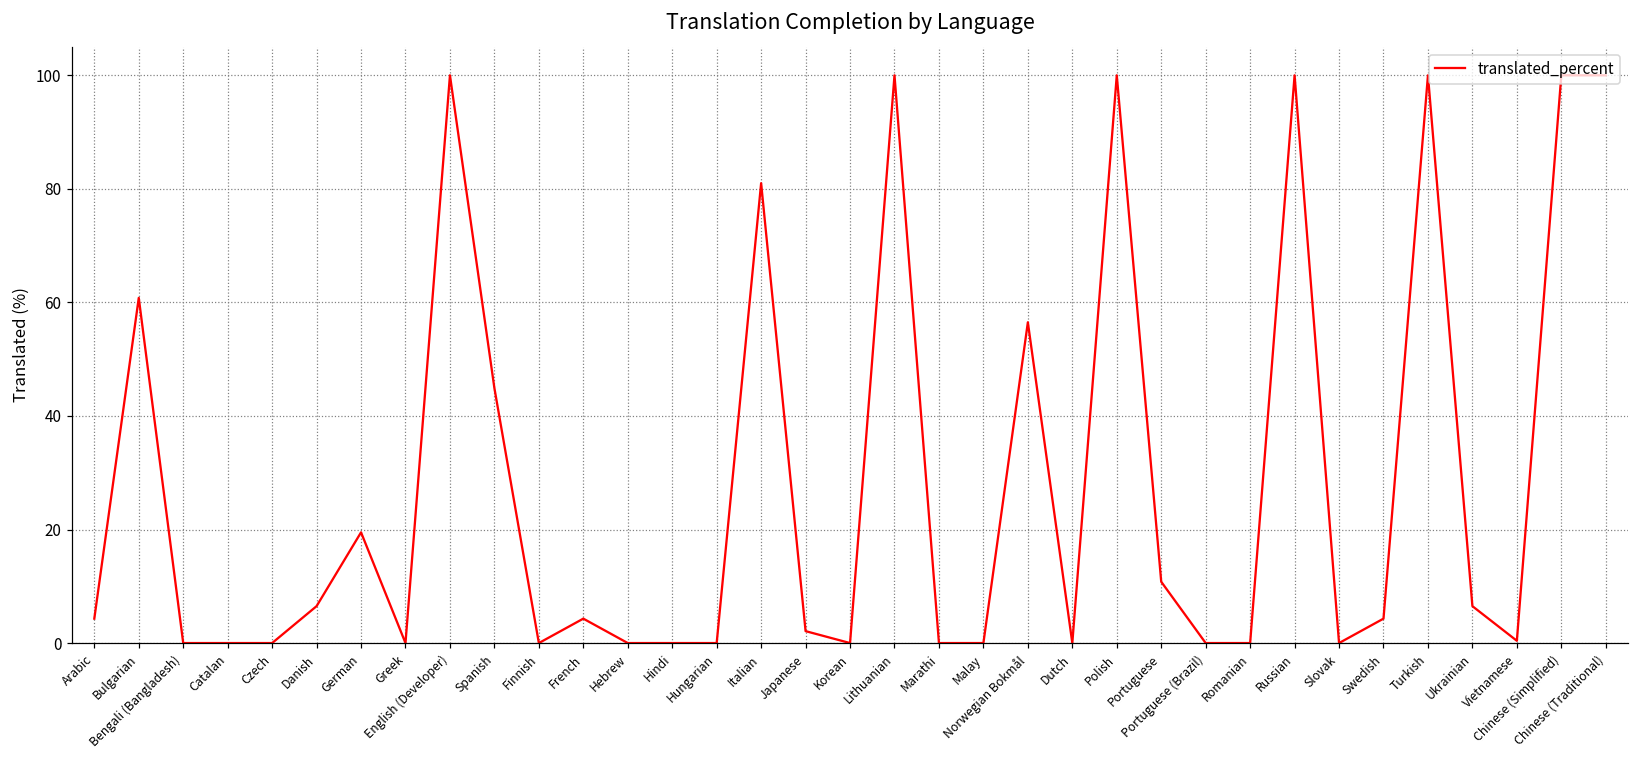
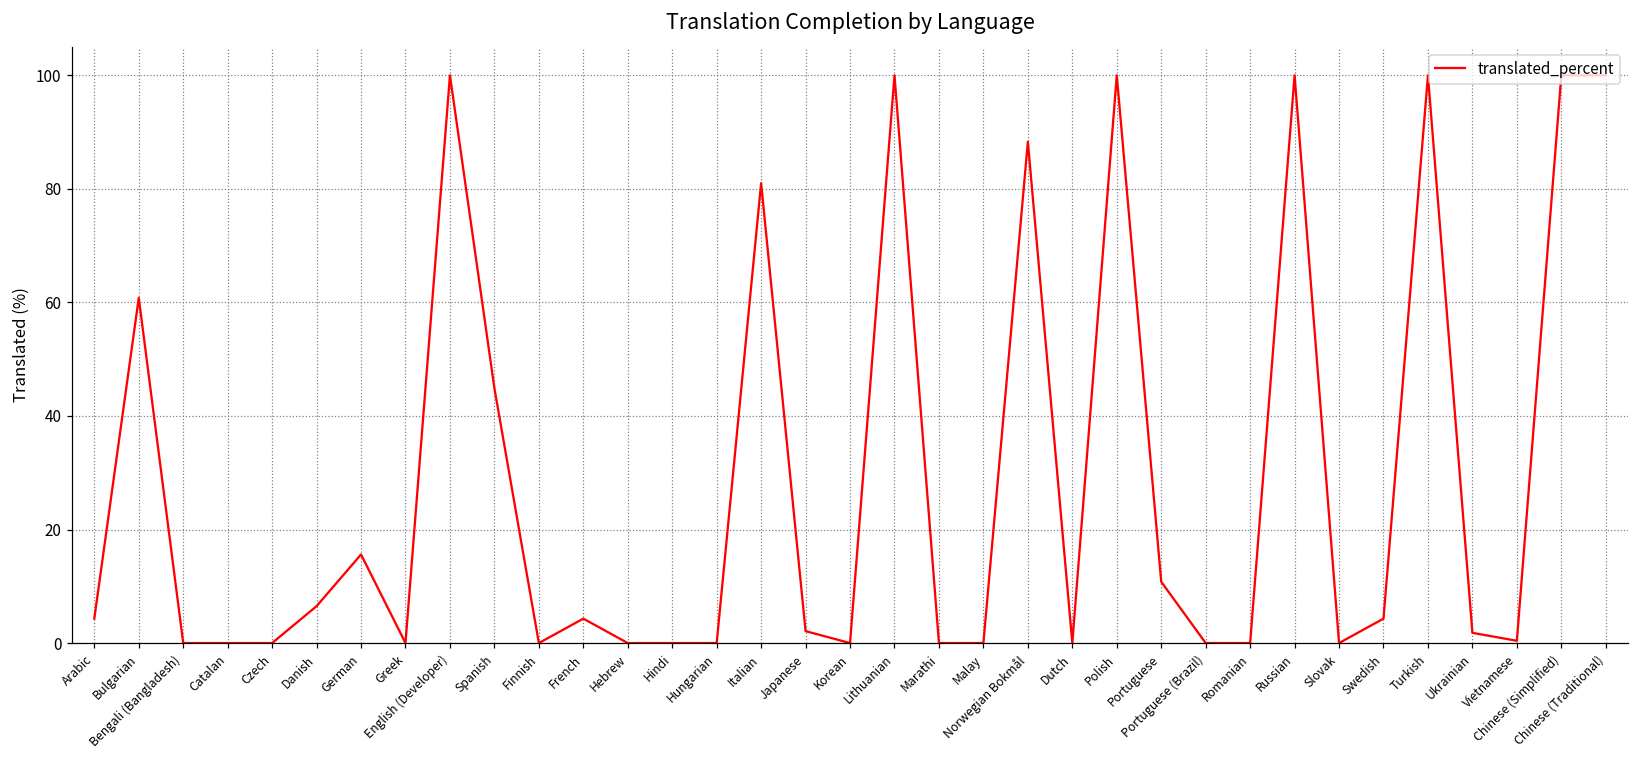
German: 20 -> 16
Norwegian Bokmål: 57 -> 88
Ukrainian: 7 -> 2
